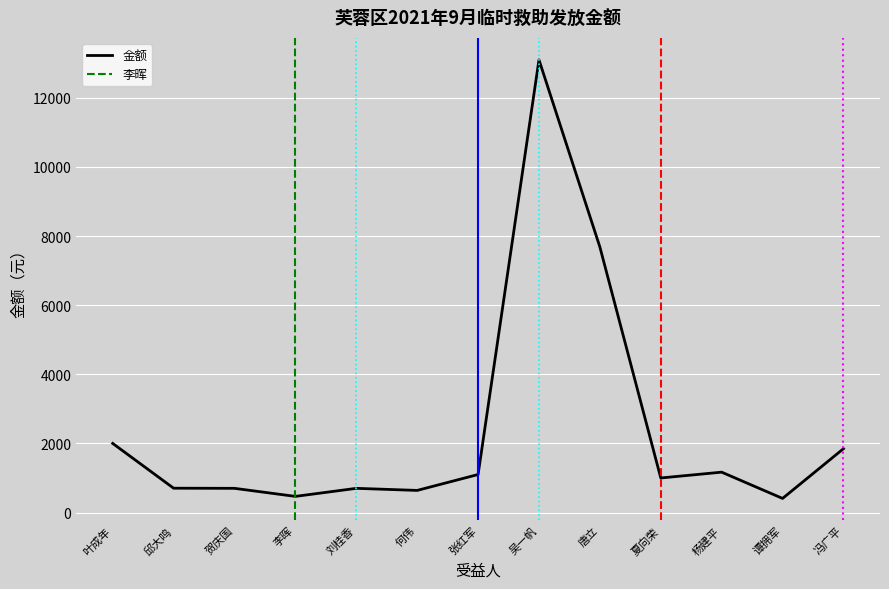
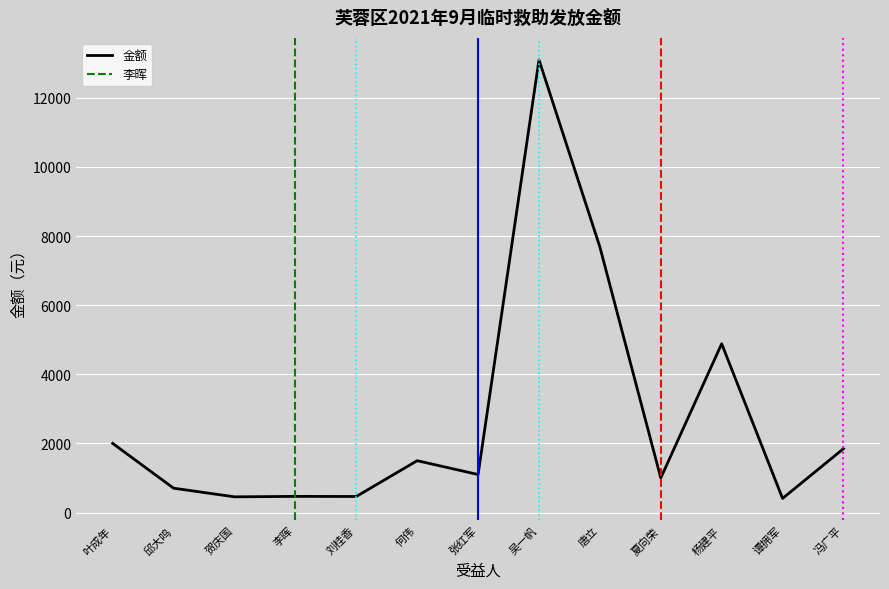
贺庆国: 700 -> 500
刘桂香: 700 -> 500
何伟: 600 -> 1500
杨建平: 1200 -> 4900
